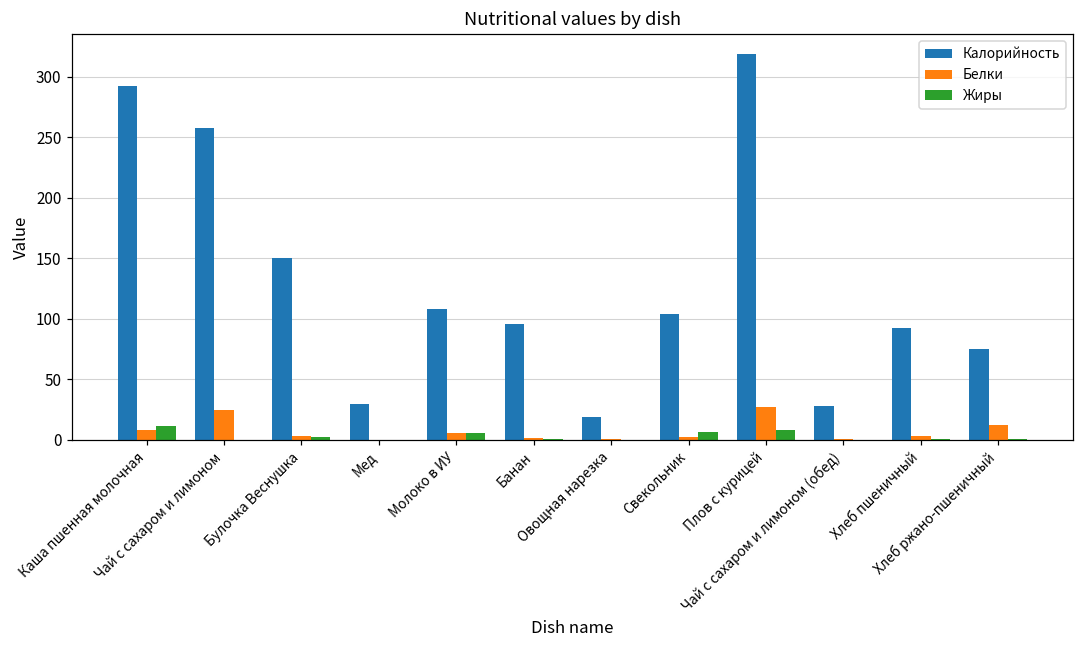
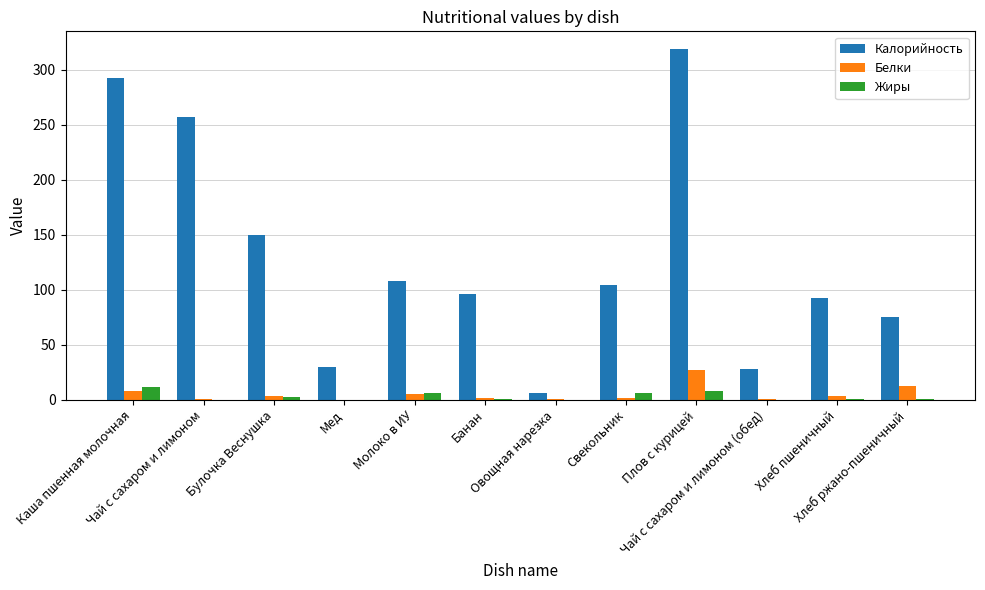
Белки, Чай с сахаром и лимоном: 25 -> 0
Калорийность, Овощная нарезка: 19 -> 6
